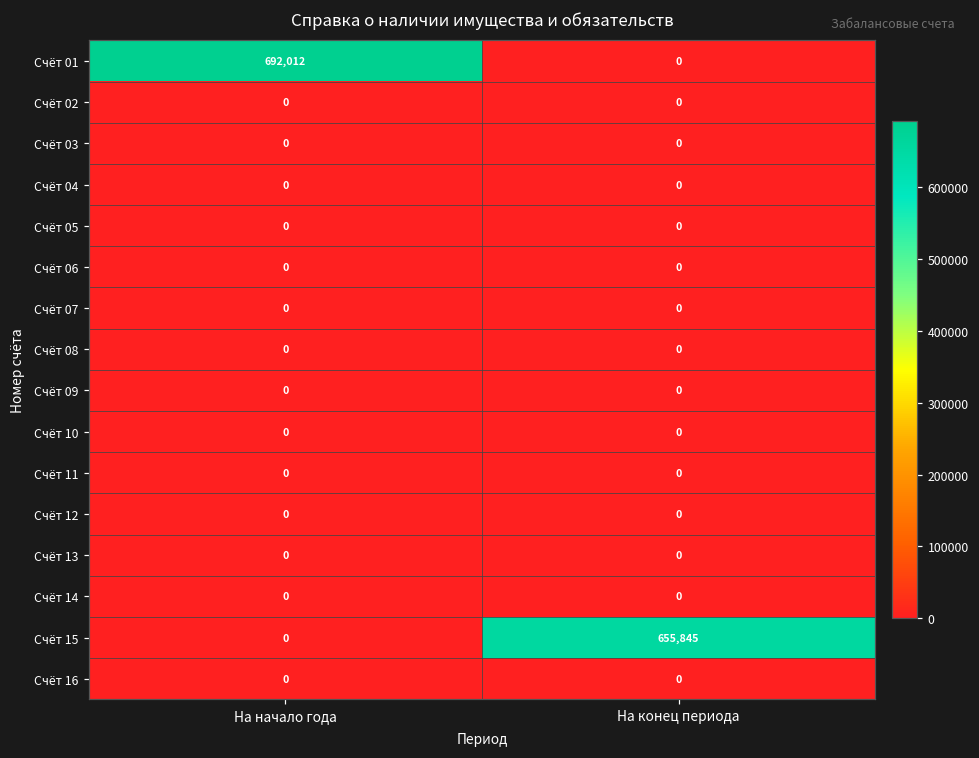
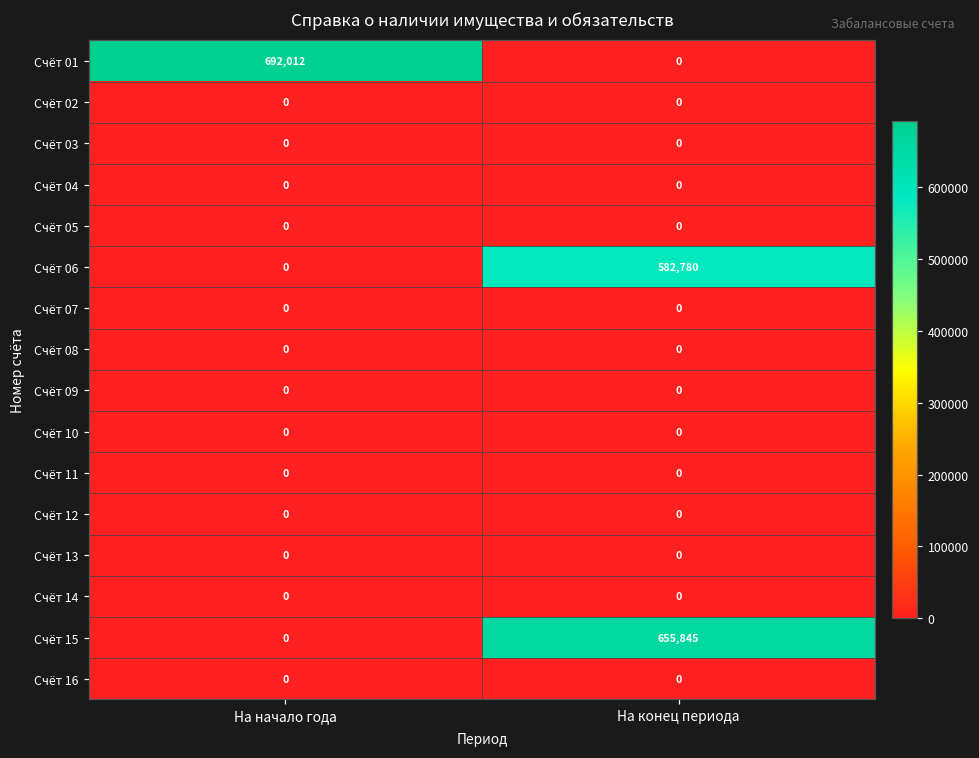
Счёт 06, На конец периода: 0 -> 582,780
